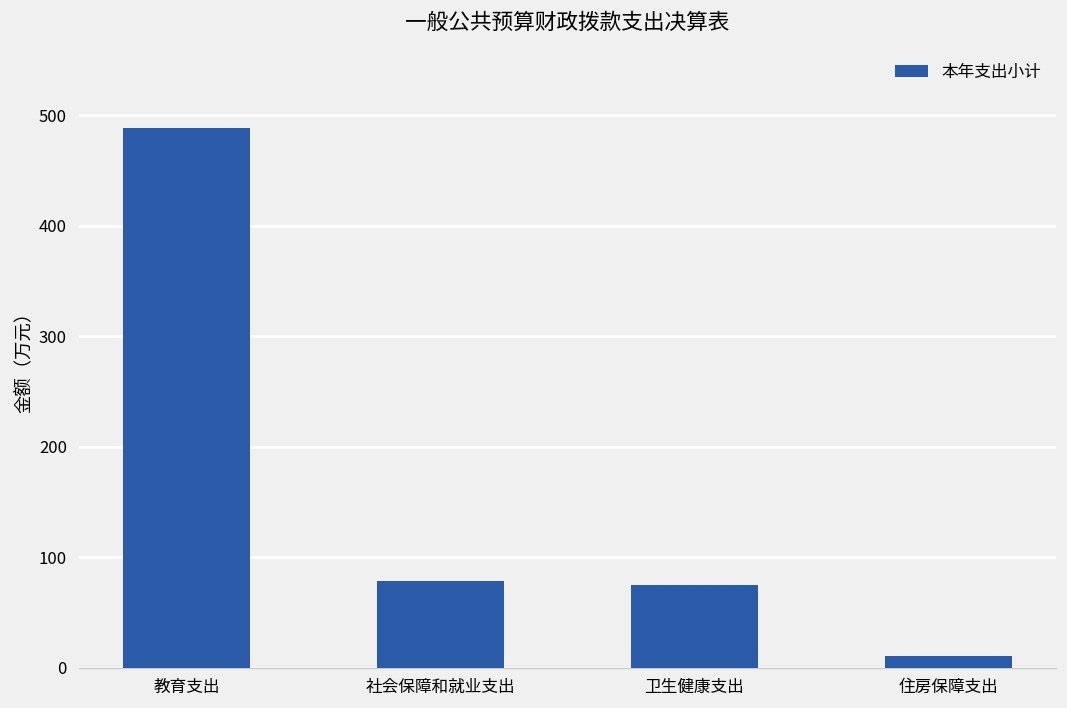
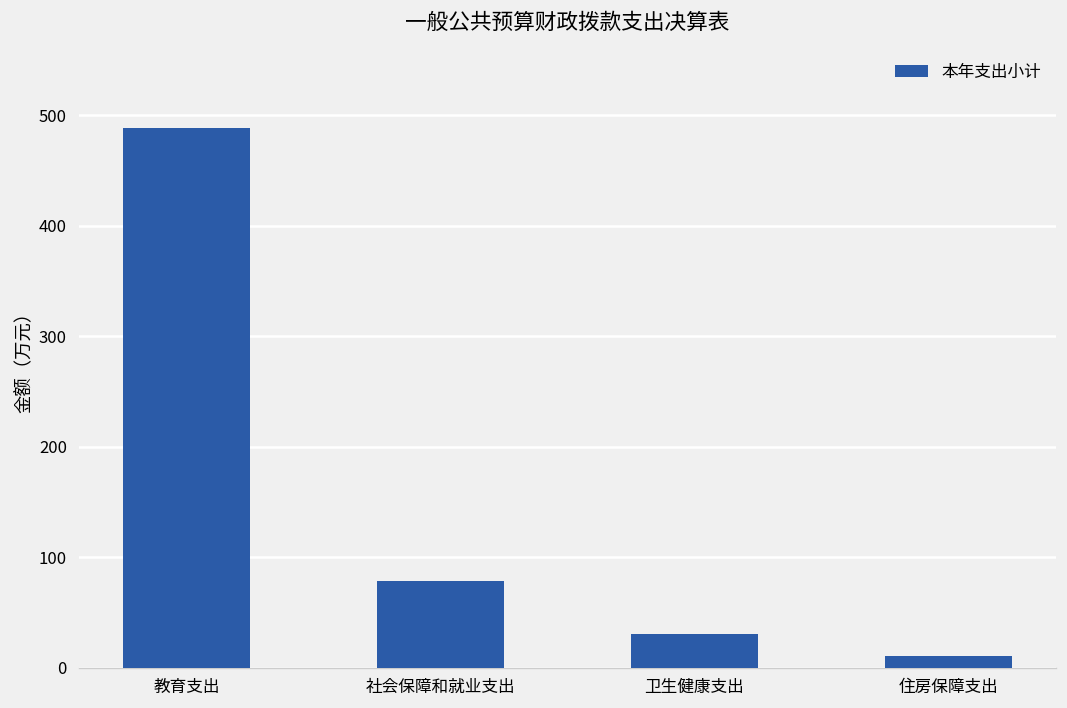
卫生健康支出: 70 -> 30
